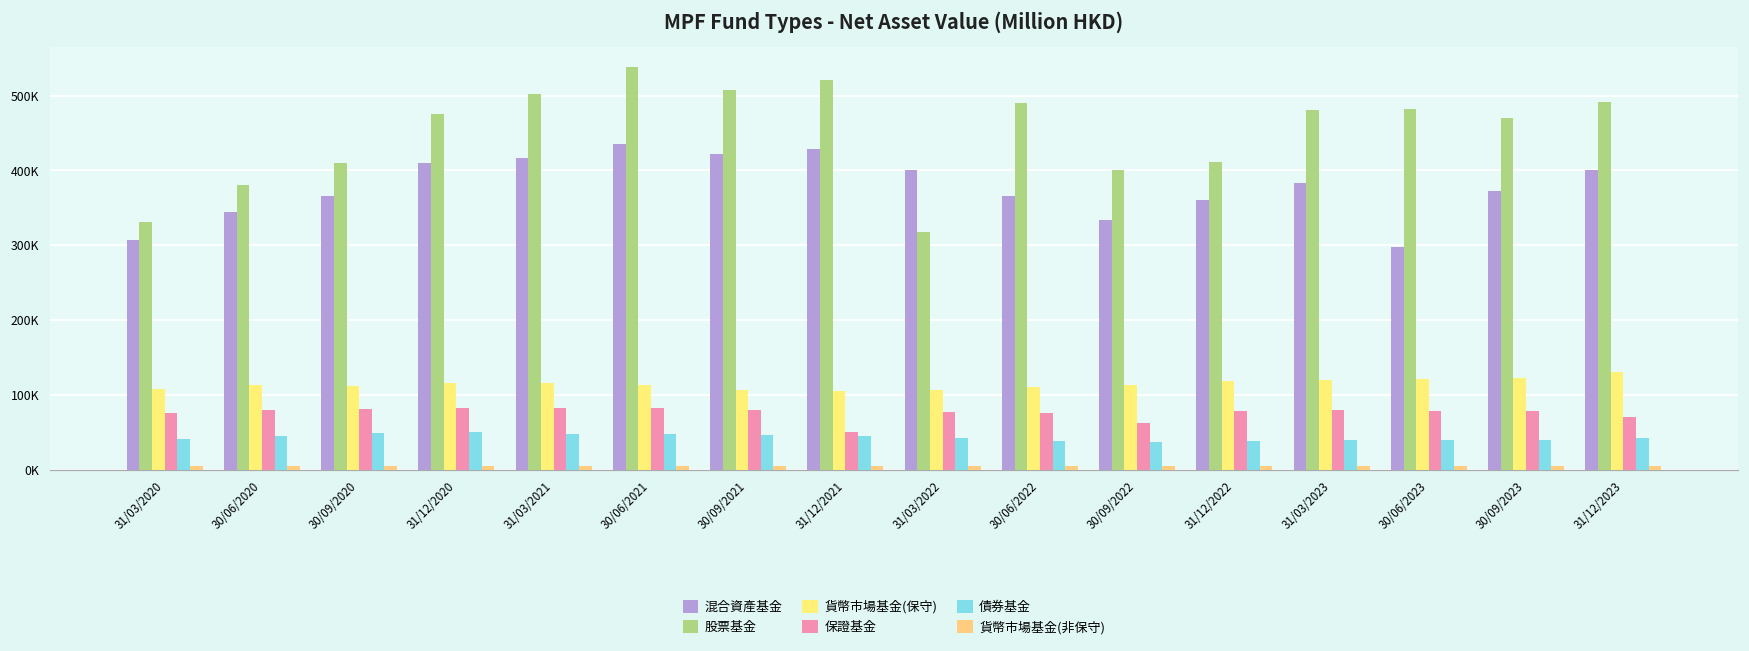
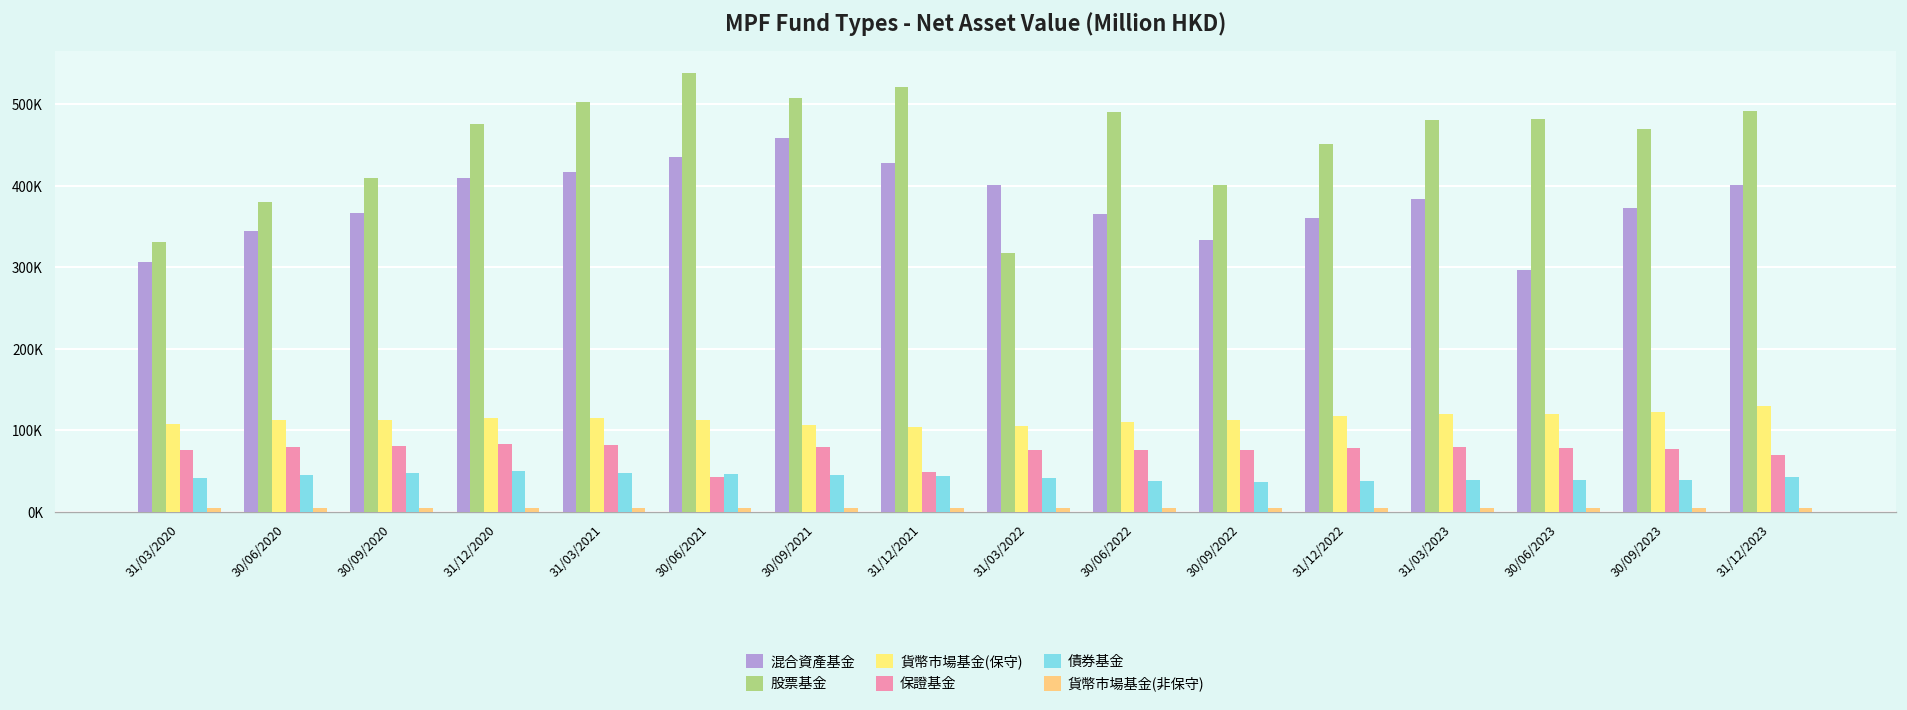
保證基金, 30/06/2021: 80000 -> 40000
混合資產基金, 30/09/2021: 420000 -> 460000
保證基金, 30/09/2022: 60000 -> 80000
股票基金, 31/12/2022: 410000 -> 450000
